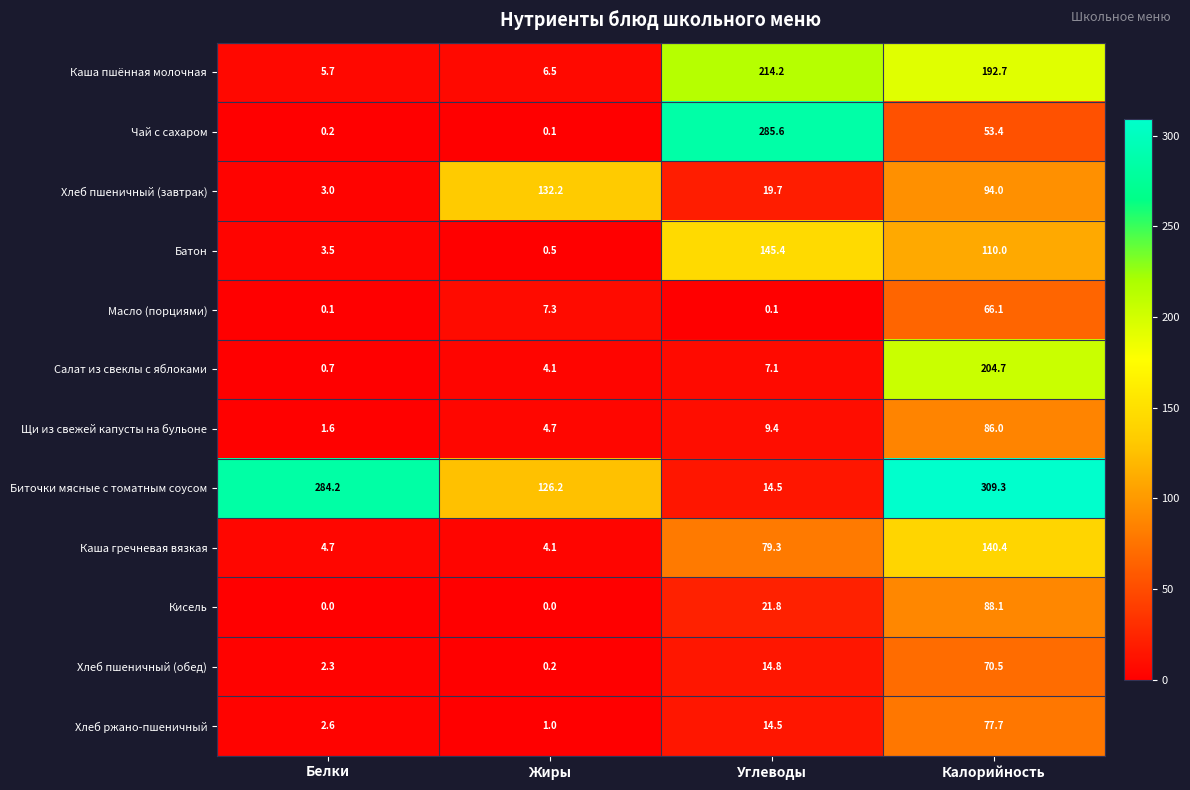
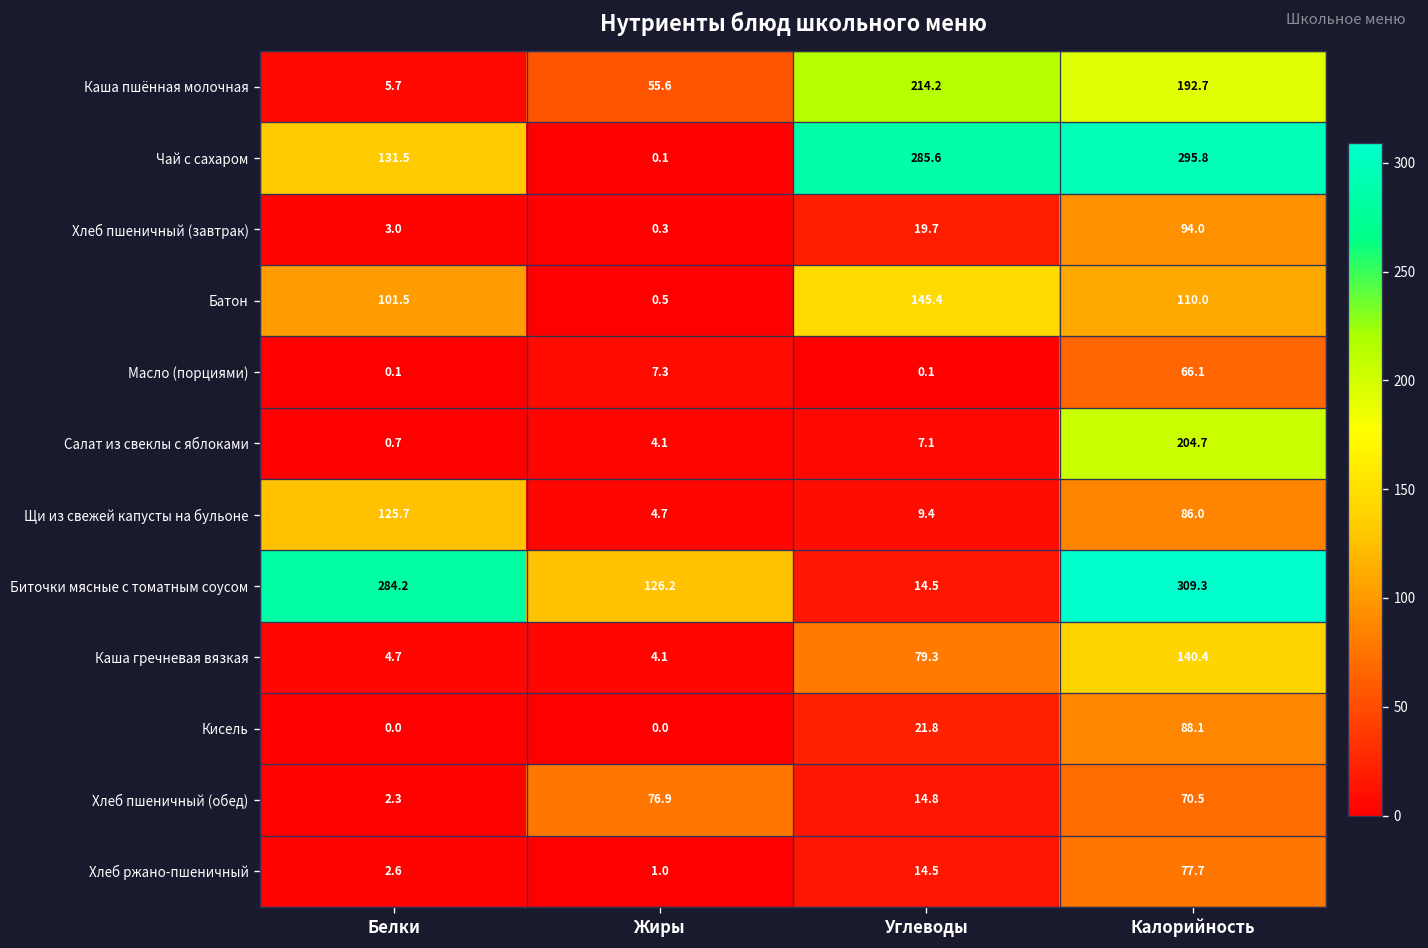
Каша пшённая молочная, Жиры: 6.5 -> 55.6
Чай с сахаром, Белки: 0.2 -> 131.5
Чай с сахаром, Калорийность: 53.4 -> 295.8
Хлеб пшеничный (завтрак), Жиры: 132.2 -> 0.3
Батон, Белки: 3.5 -> 101.5
Щи из свежей капусты на бульоне, Белки: 1.6 -> 125.7
Хлеб пшеничный (обед), Жиры: 0.2 -> 76.9
